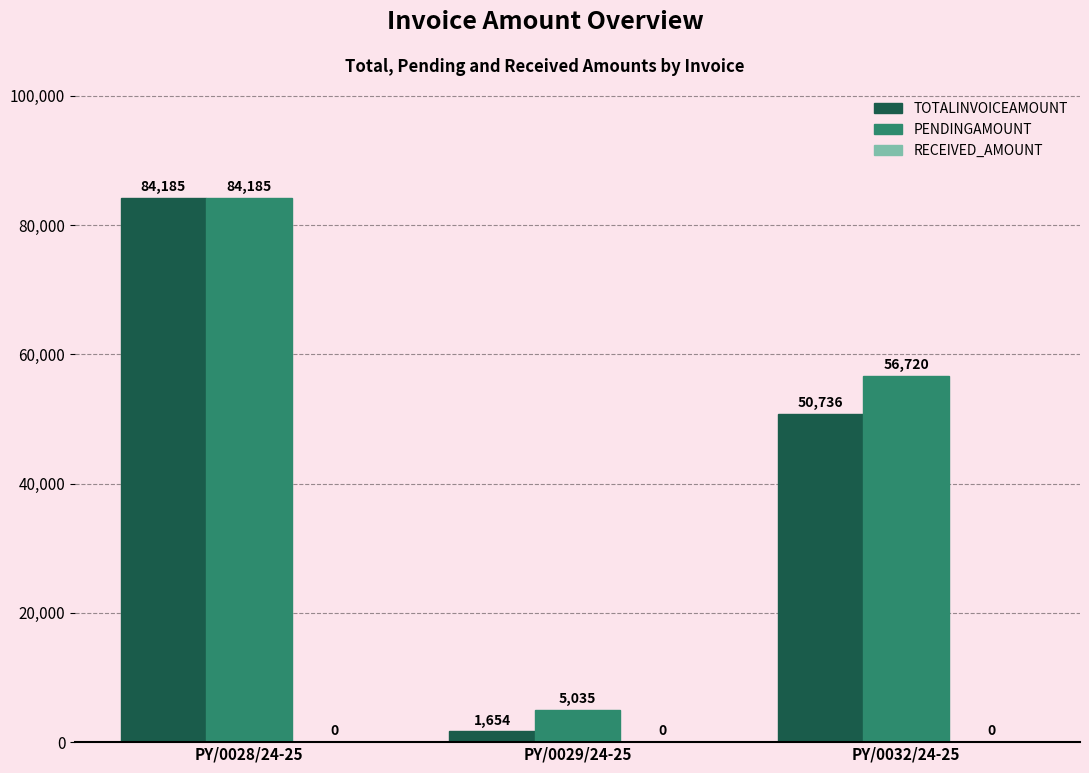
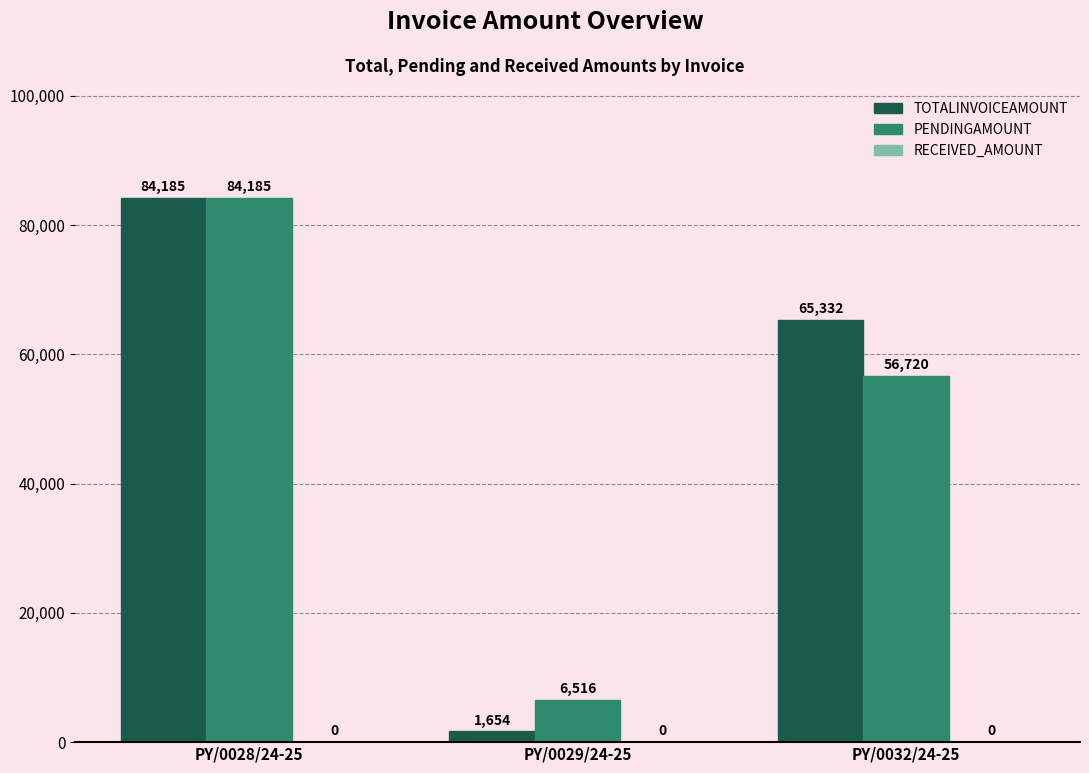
PENDINGAMOUNT, PY/0029/24-25: 5,035 -> 6,516
TOTALINVOICEAMOUNT, PY/0032/24-25: 50,736 -> 65,332
